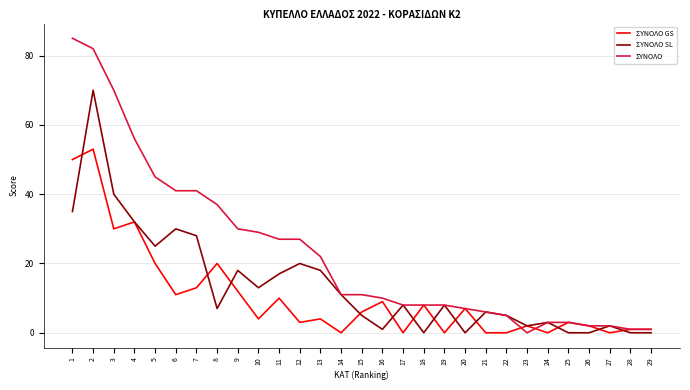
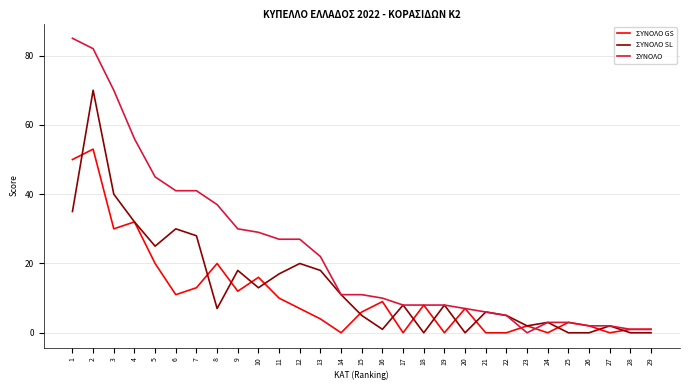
ΣΥΝΟΛΟ GS, 10: 4 -> 16
ΣΥΝΟΛΟ GS, 12: 3 -> 7
